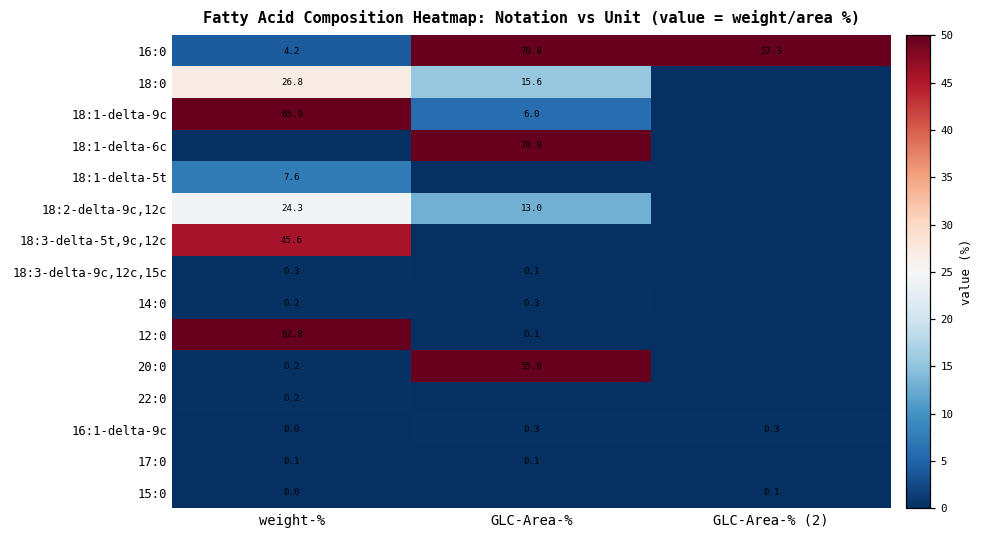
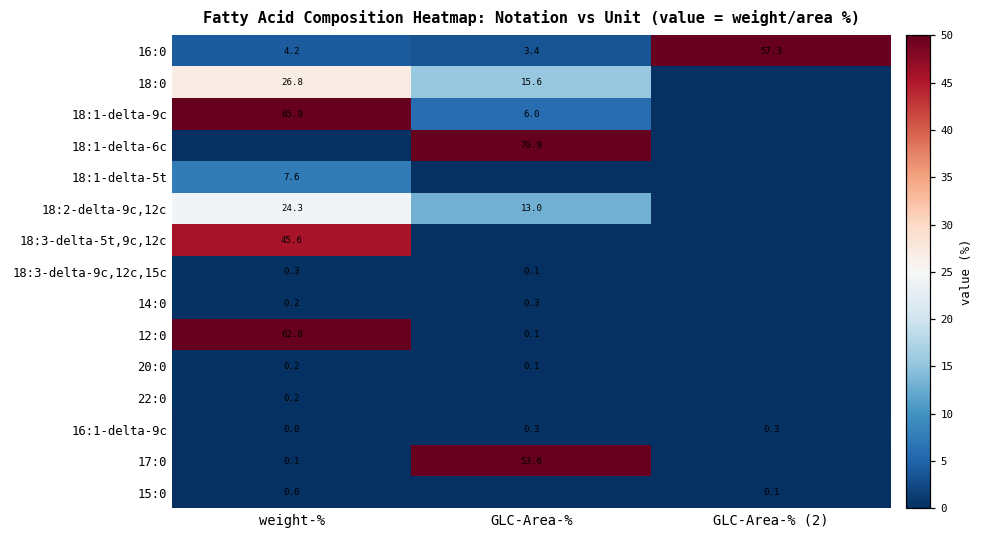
16:0, GLC-Area-%: 70.8 -> 3.4
20:0, GLC-Area-%: 55.0 -> 0.1
17:0, GLC-Area-%: 0.1 -> 53.6
